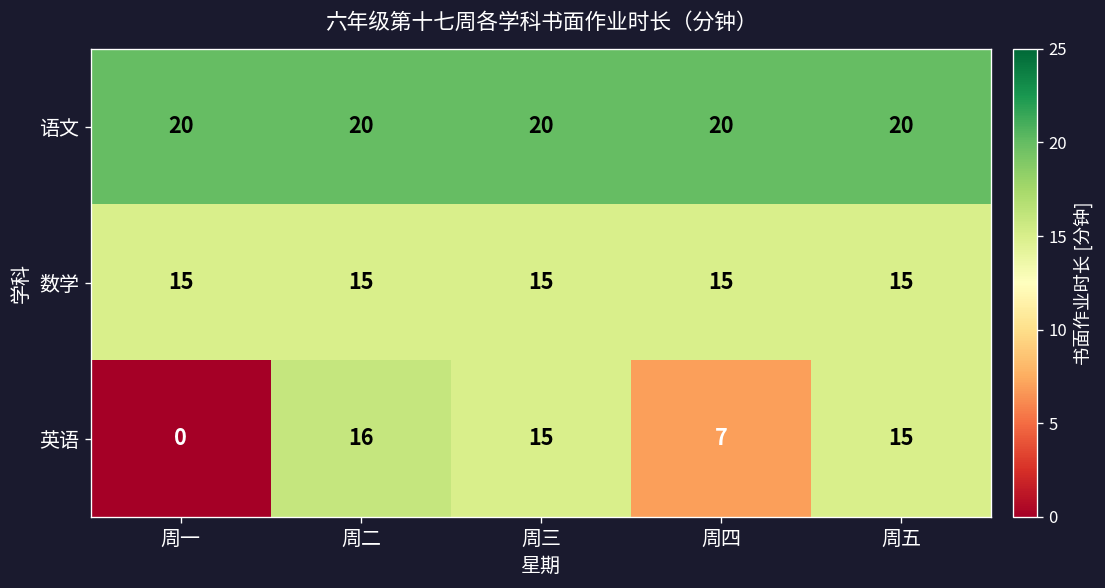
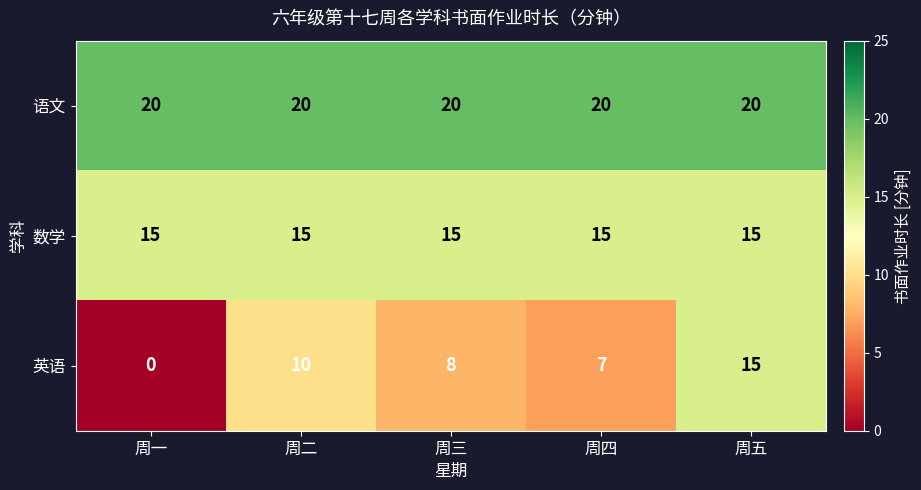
英语, 周二: 16 -> 10
英语, 周三: 15 -> 8
